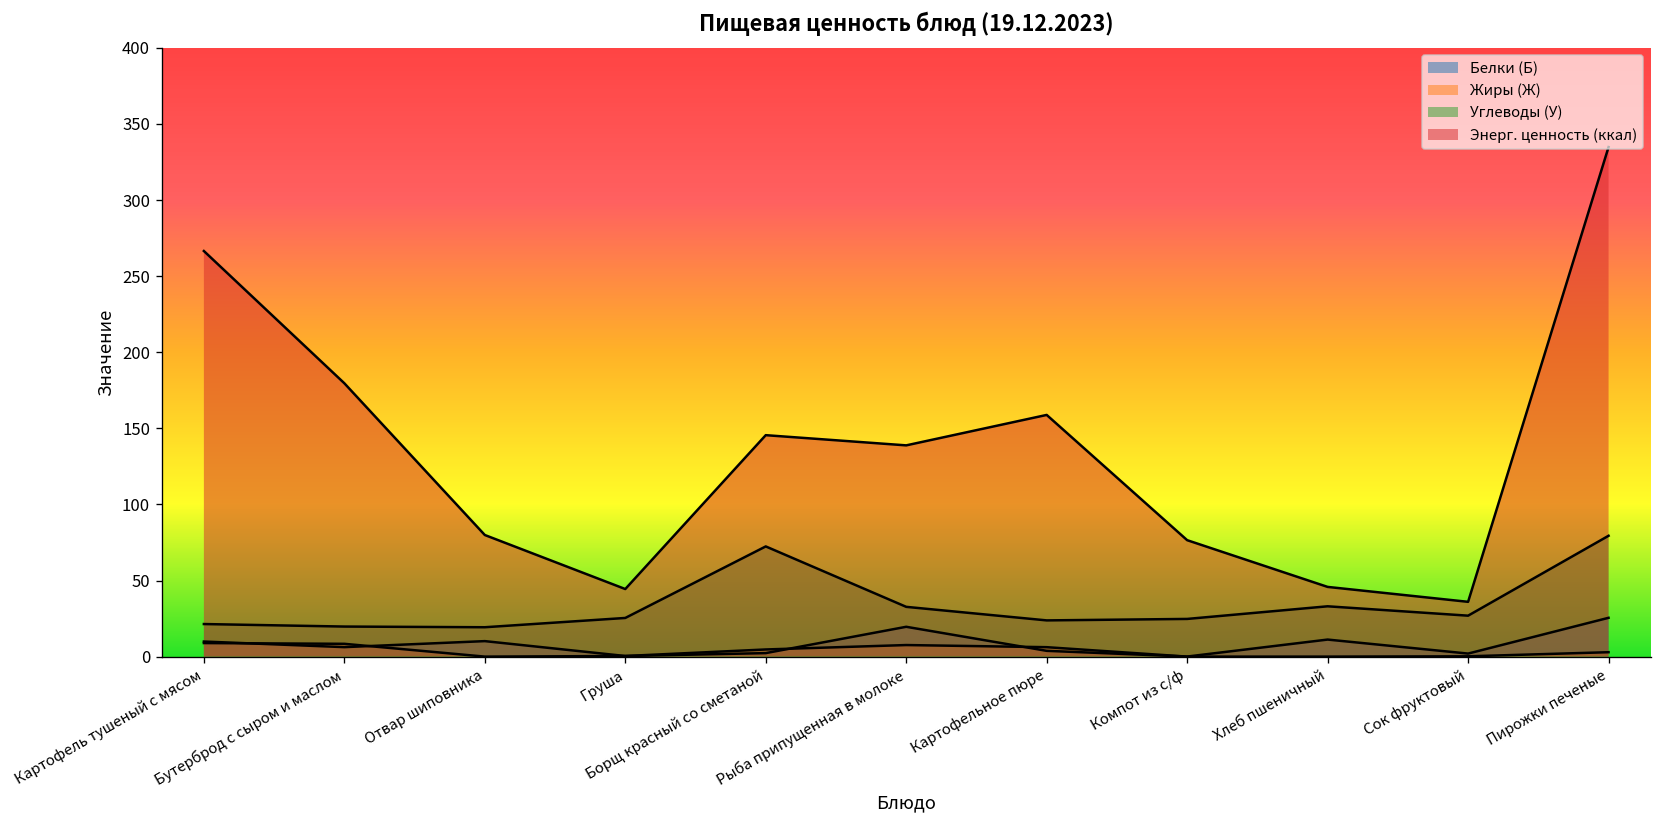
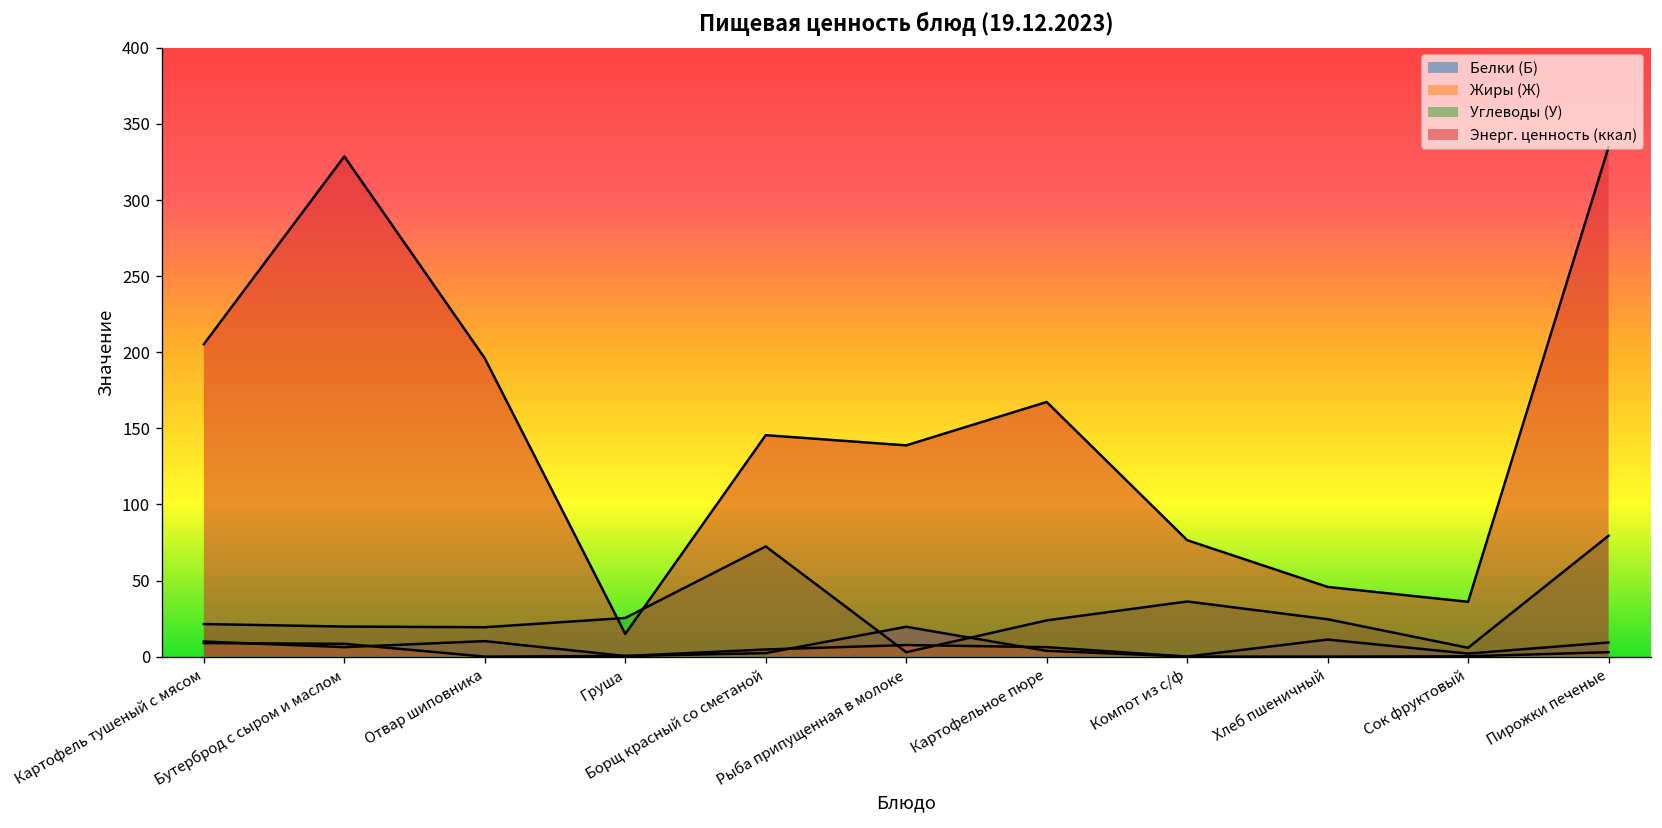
Энерг. ценность (ккал), Картофель тушеный с мясом: 267 -> 205
Энерг. ценность (ккал), Бутерброд с сыром и маслом: 180 -> 329
Энерг. ценность (ккал), Отвар шиповника: 80 -> 196
Энерг. ценность (ккал), Груша: 44 -> 15
Углеводы (У), Рыба припущенная в молоке: 33 -> 3
Энерг. ценность (ккал), Картофельное пюре: 159 -> 167
Углеводы (У), Компот из с/ф: 25 -> 36
Углеводы (У), Хлеб пшеничный: 33 -> 25
Углеводы (У), Сок фруктовый: 27 -> 6
Белки (Б), Пирожки печеные: 26 -> 9
